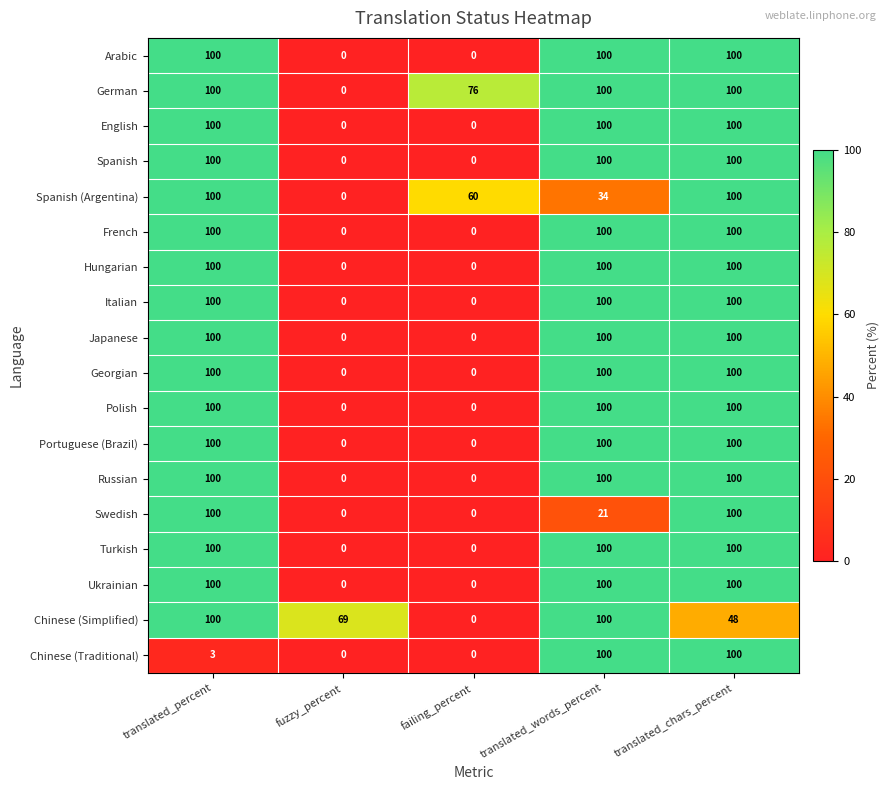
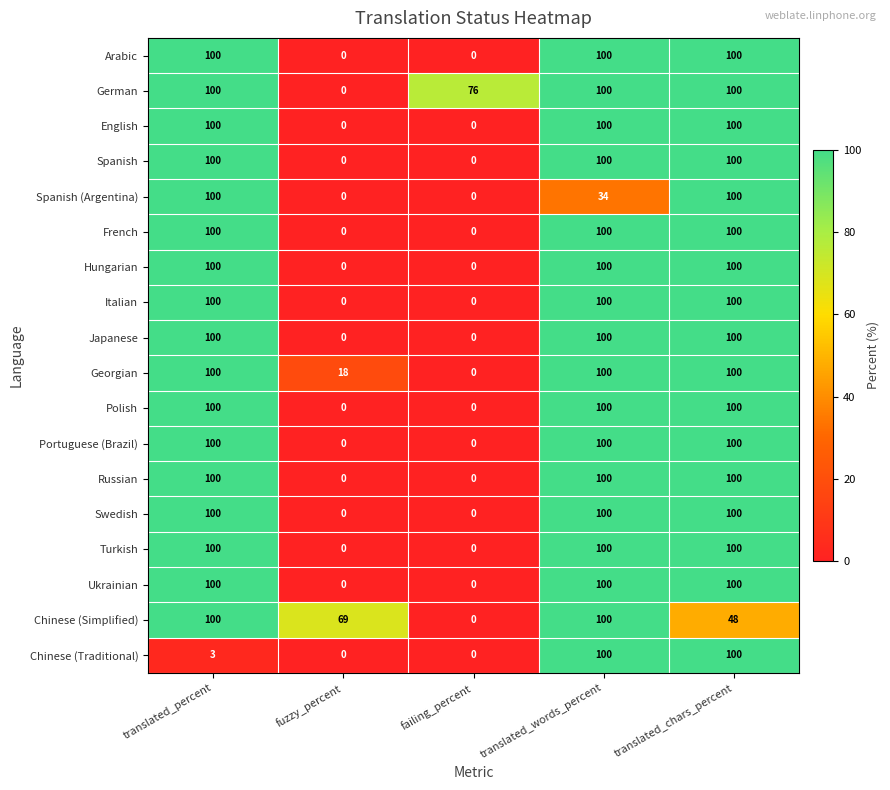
Spanish (Argentina), failing_percent: 60 -> 0
Georgian, fuzzy_percent: 0 -> 18
Swedish, translated_words_percent: 21 -> 100
